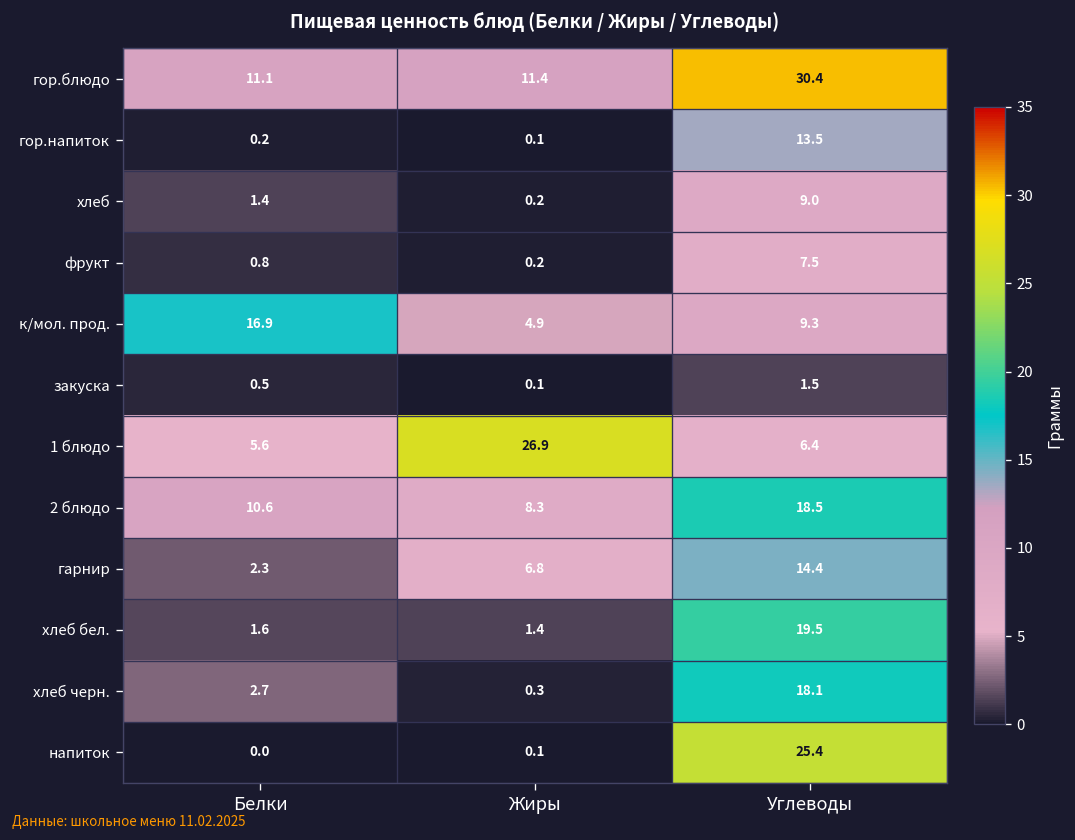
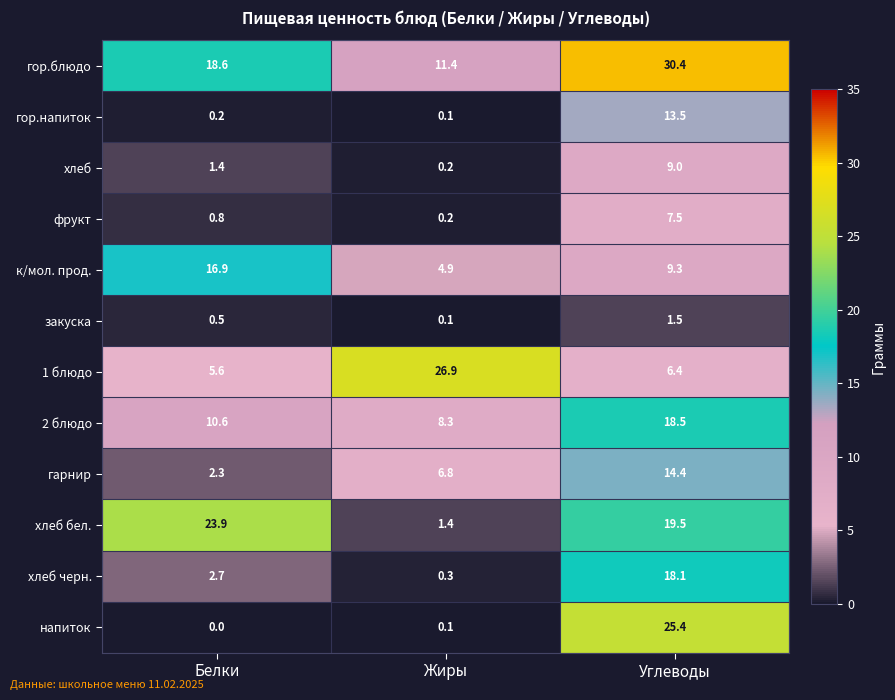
гор.блюдо, Белки: 11.1 -> 18.6
хлеб бел., Белки: 1.6 -> 23.9
